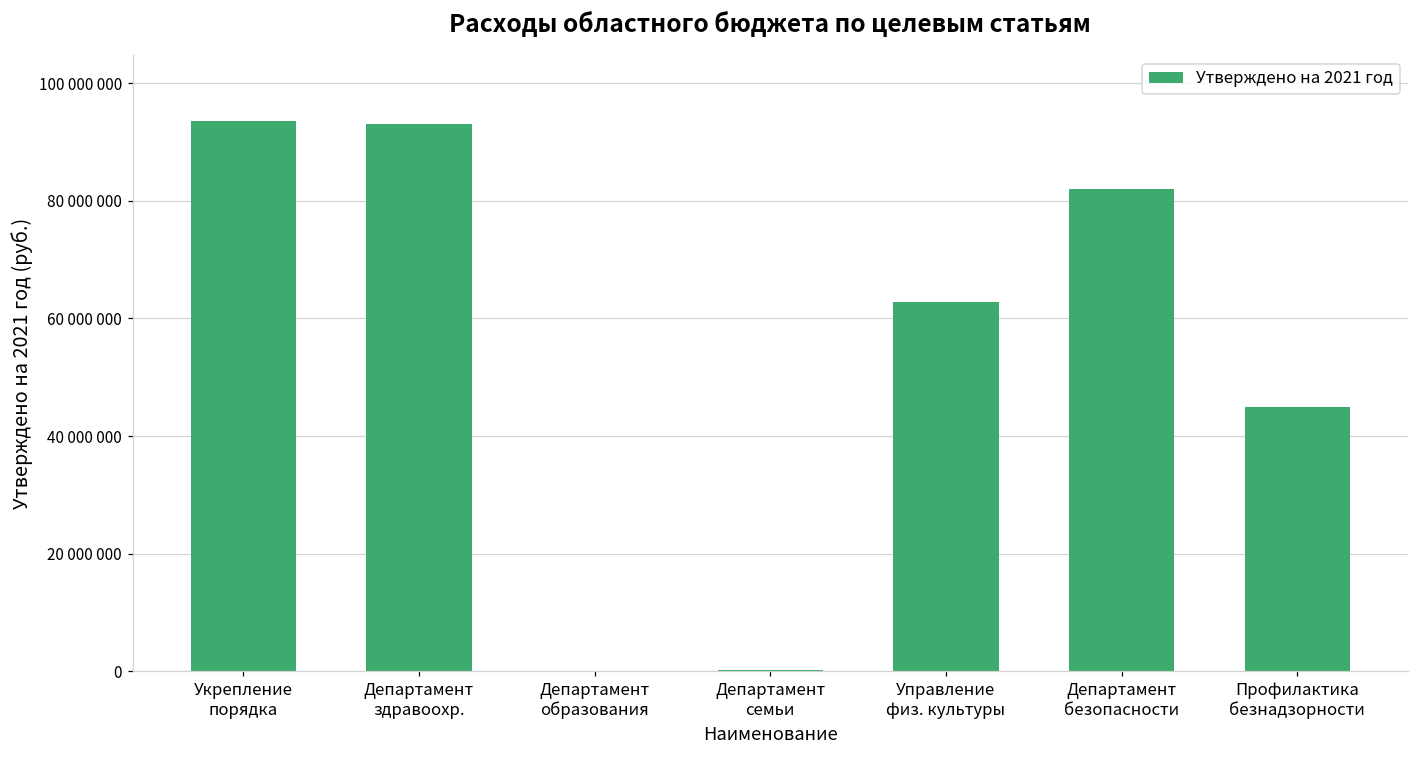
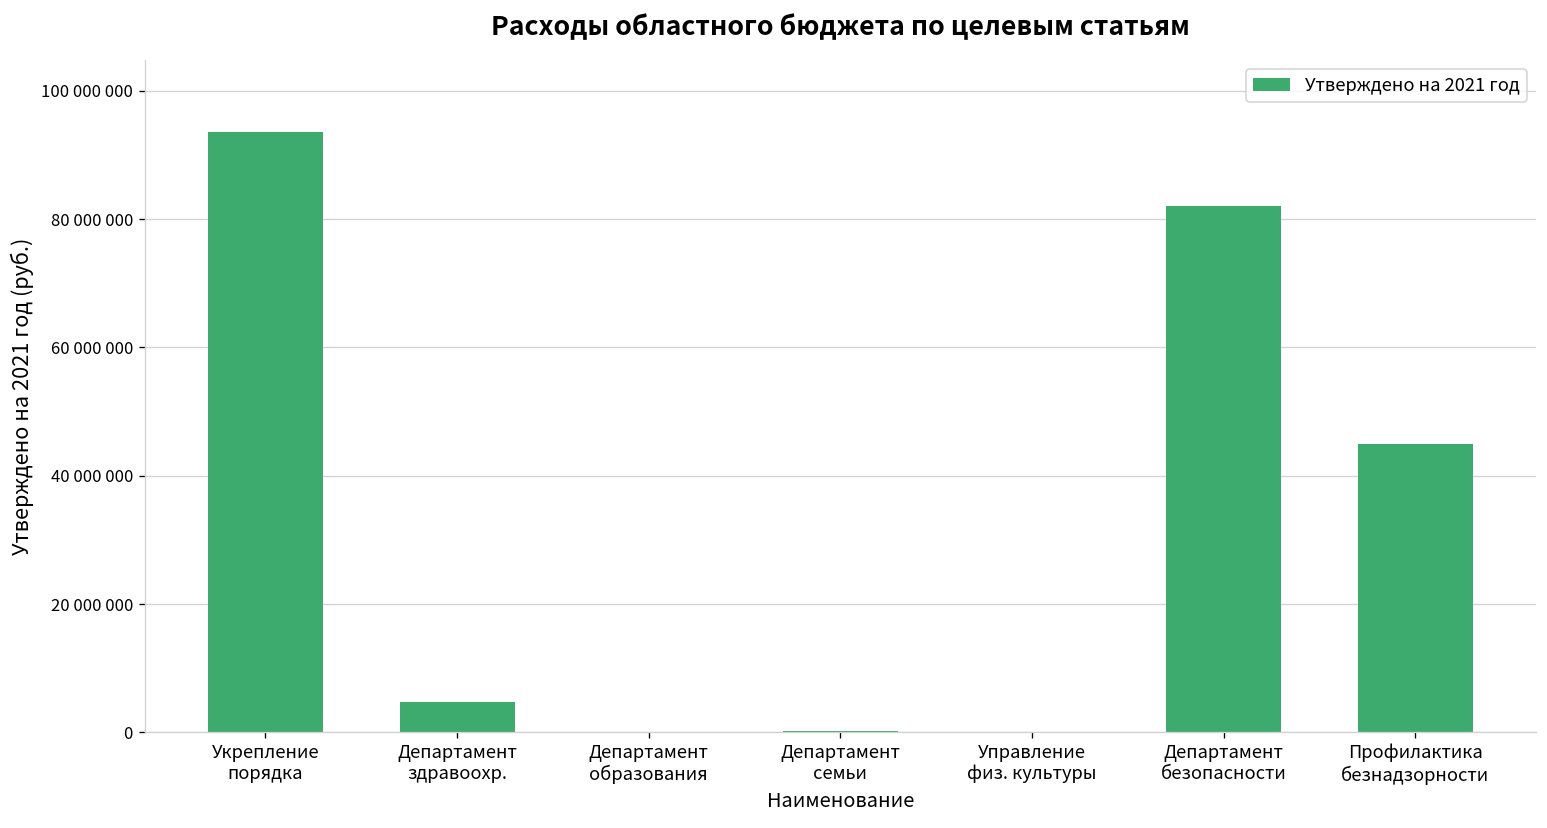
Департамент здравоохр.: 93000000 -> 5000000
Управление физ. культуры: 63000000 -> 0
